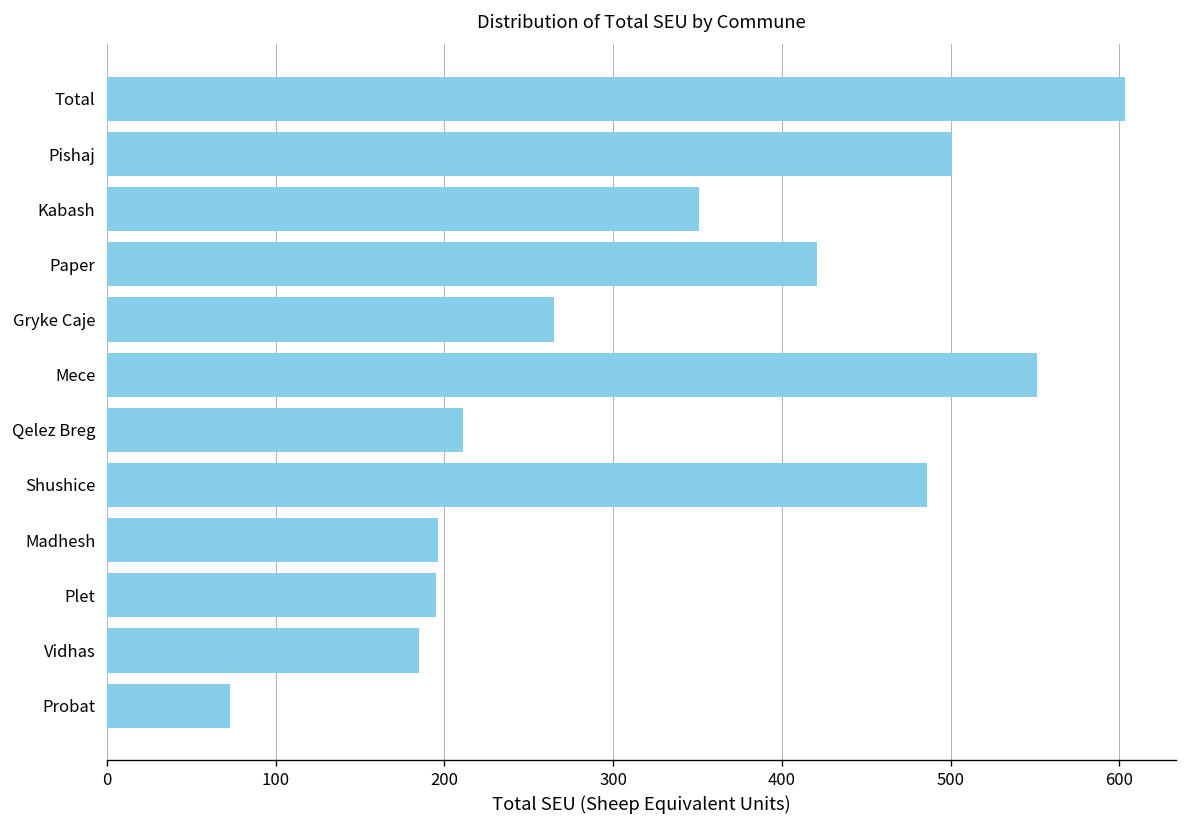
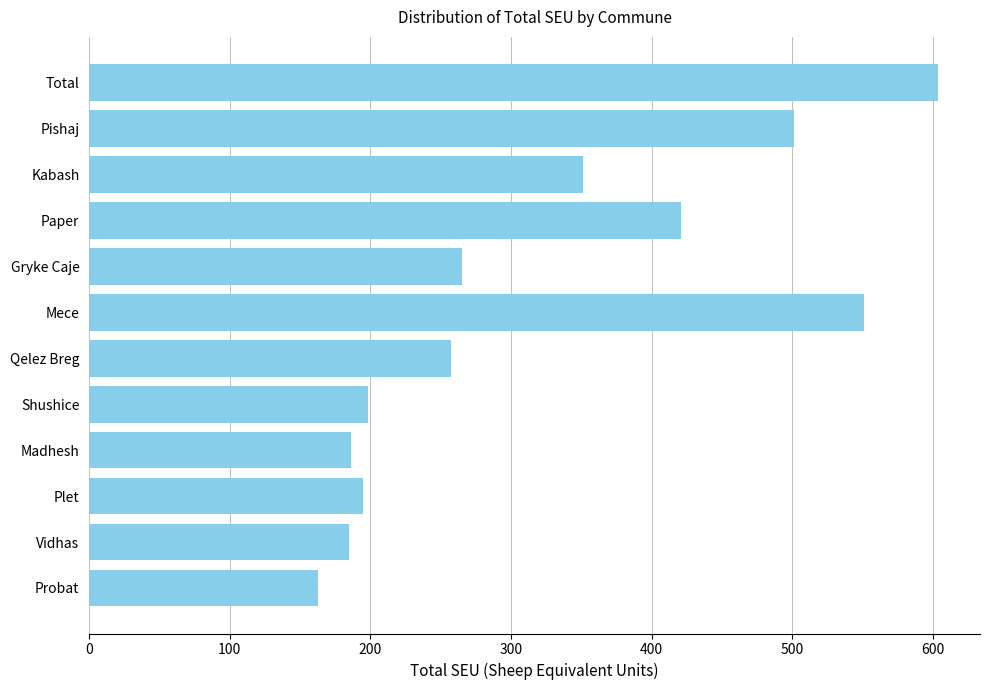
Qelez Breg: 211 -> 257
Shushice: 486 -> 198
Madhesh: 196 -> 186
Probat: 73 -> 163
